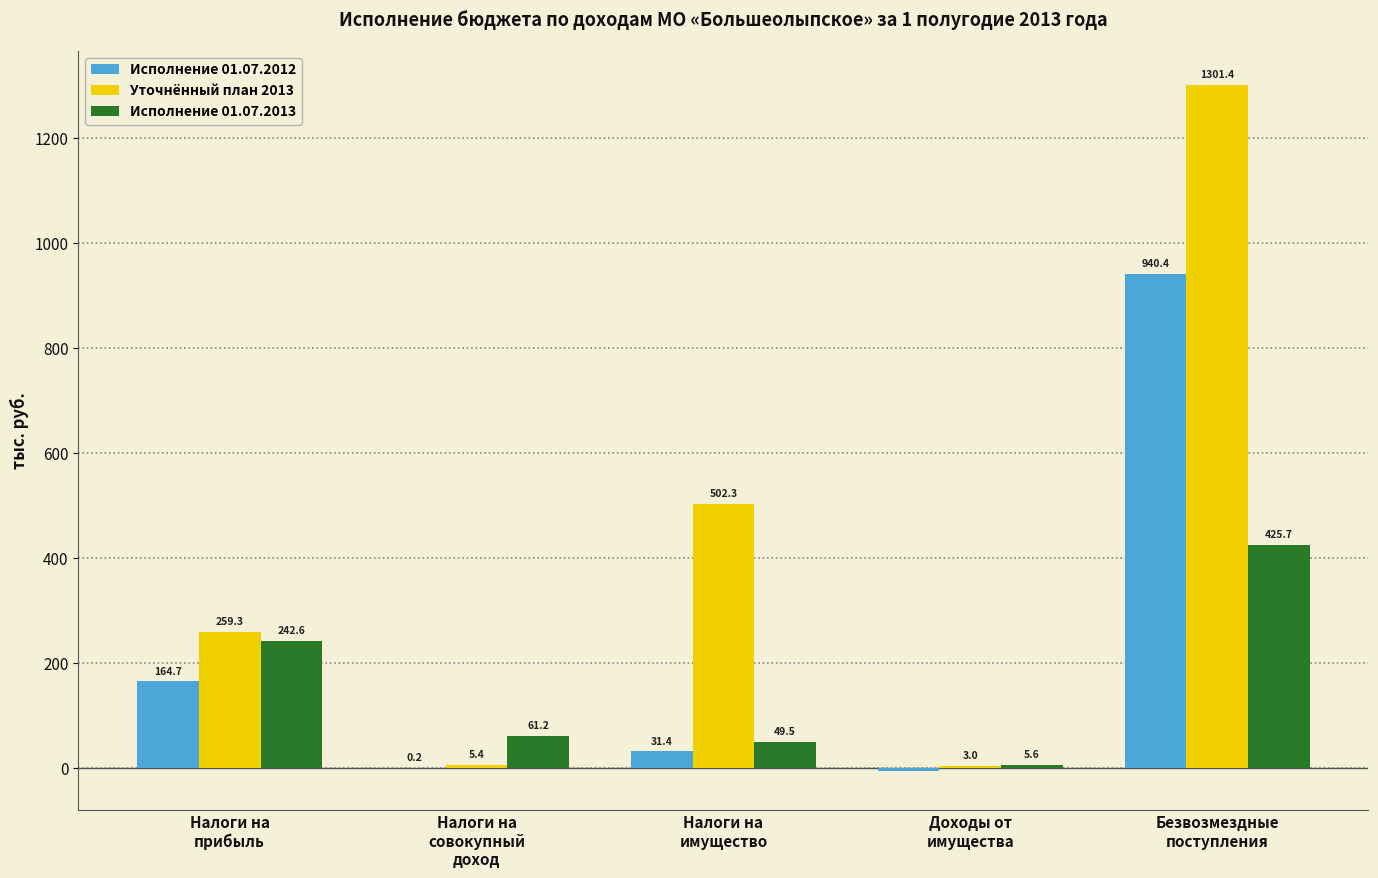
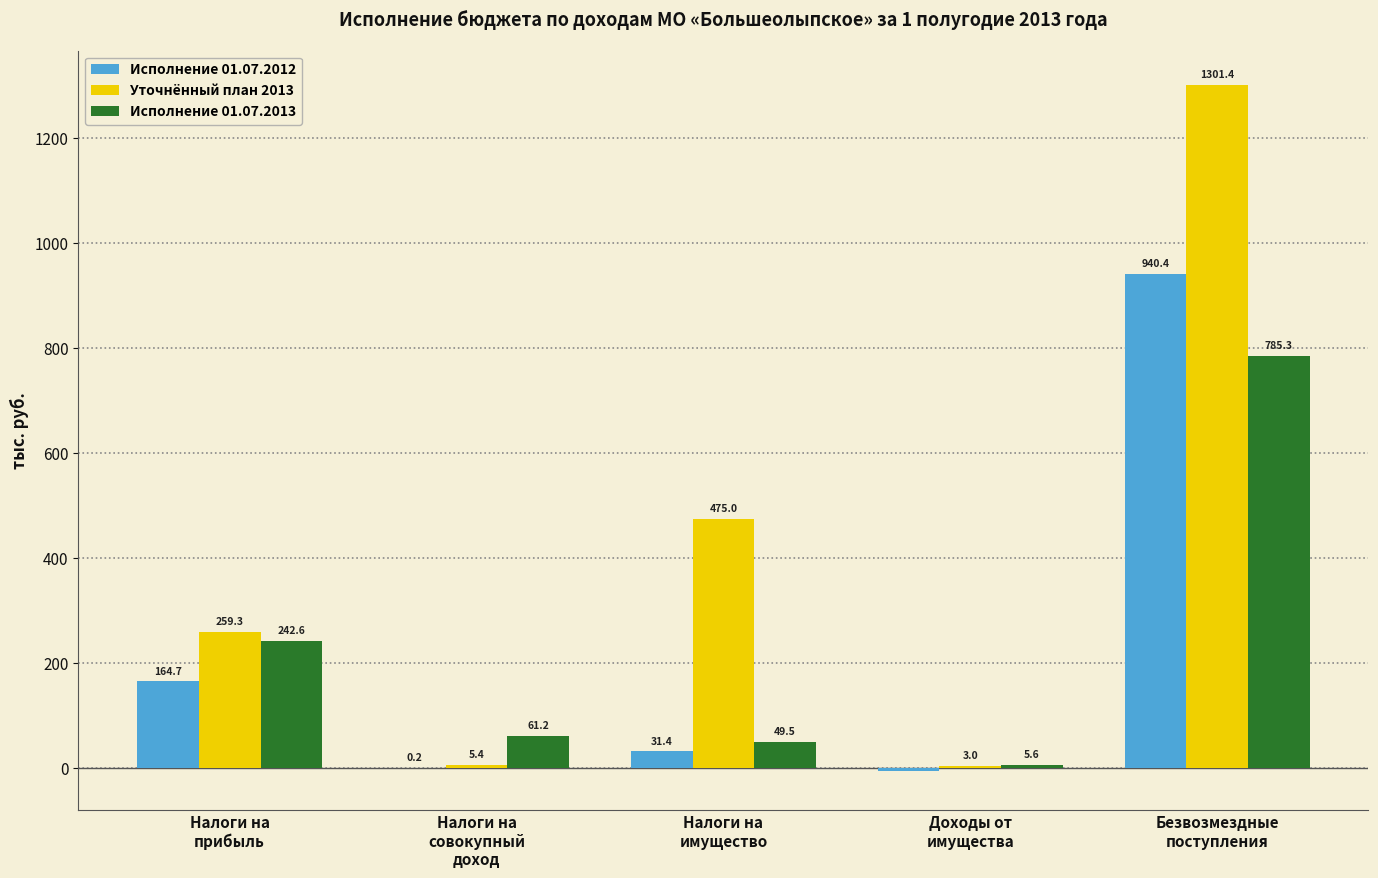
Уточнённый план 2013, Налоги на имущество: 502.3 -> 475.0
Исполнение 01.07.2013, Безвозмездные поступления: 425.7 -> 785.3
